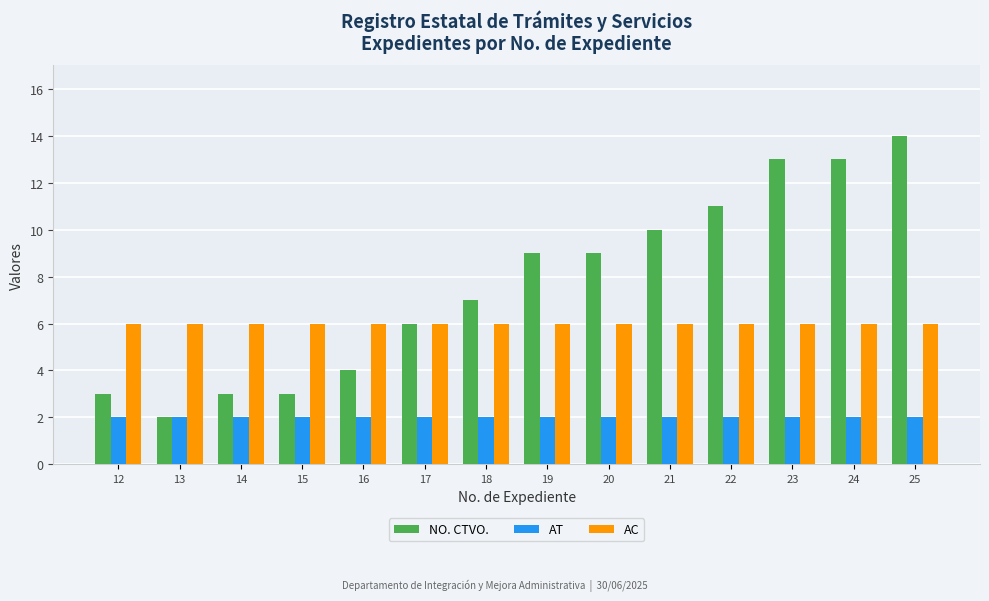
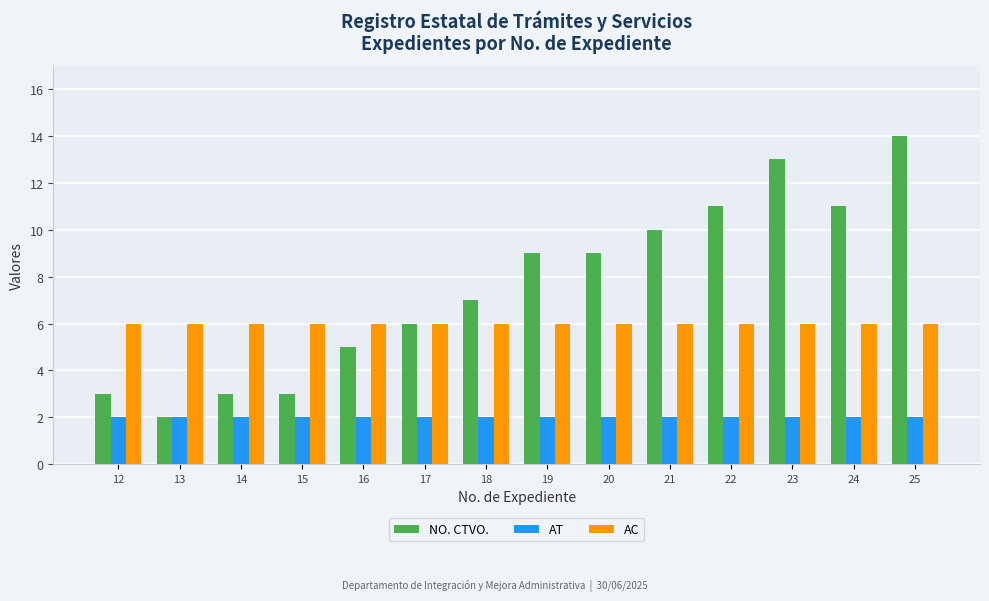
NO. CTVO., 16: 4 -> 5
NO. CTVO., 24: 13 -> 11
